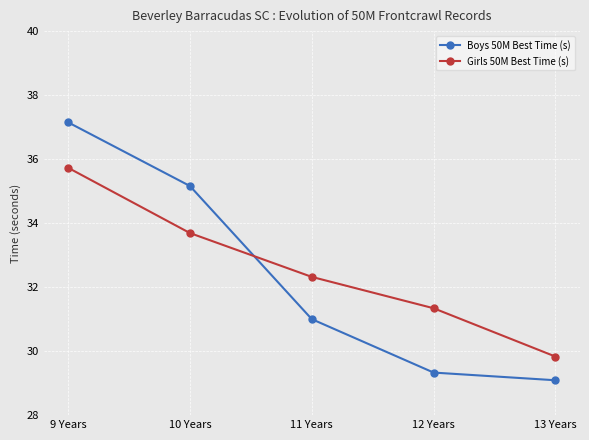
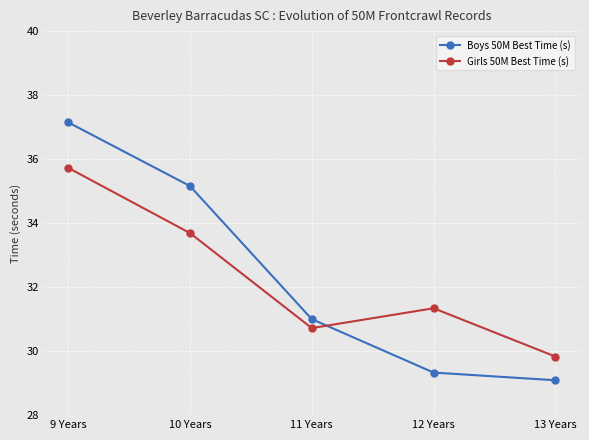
Girls 50M Best Time (s), 11 Years: 32.3 -> 30.7
